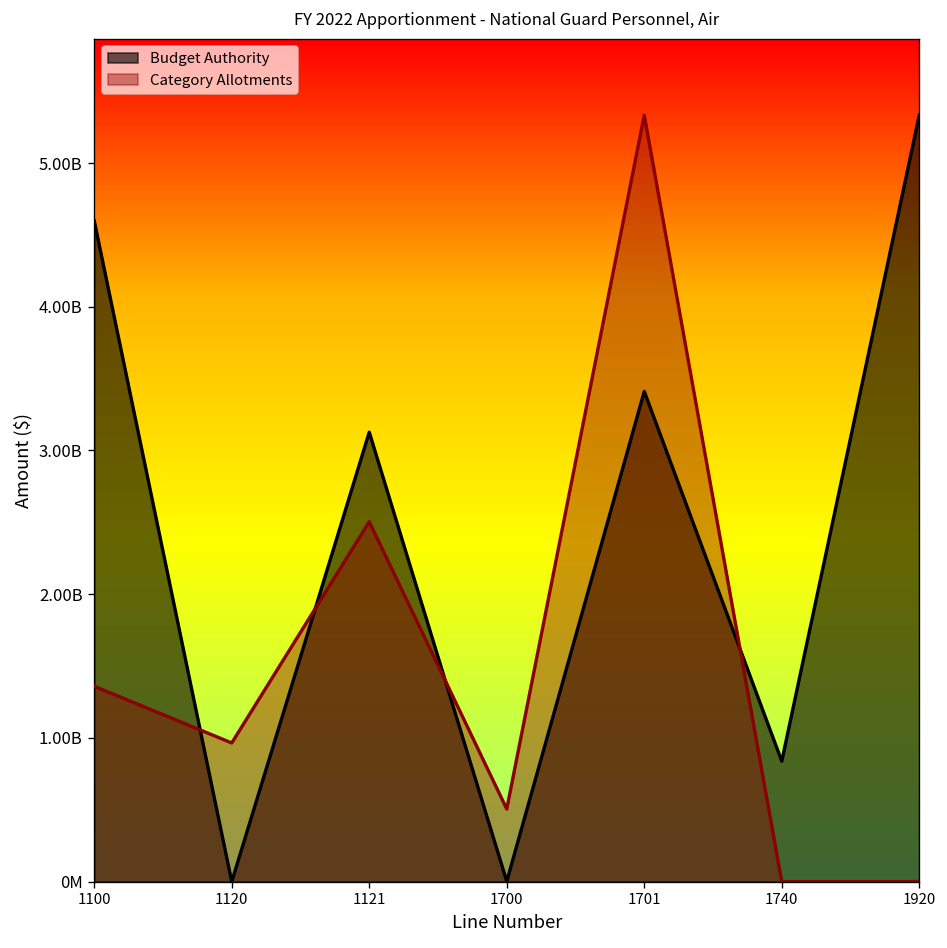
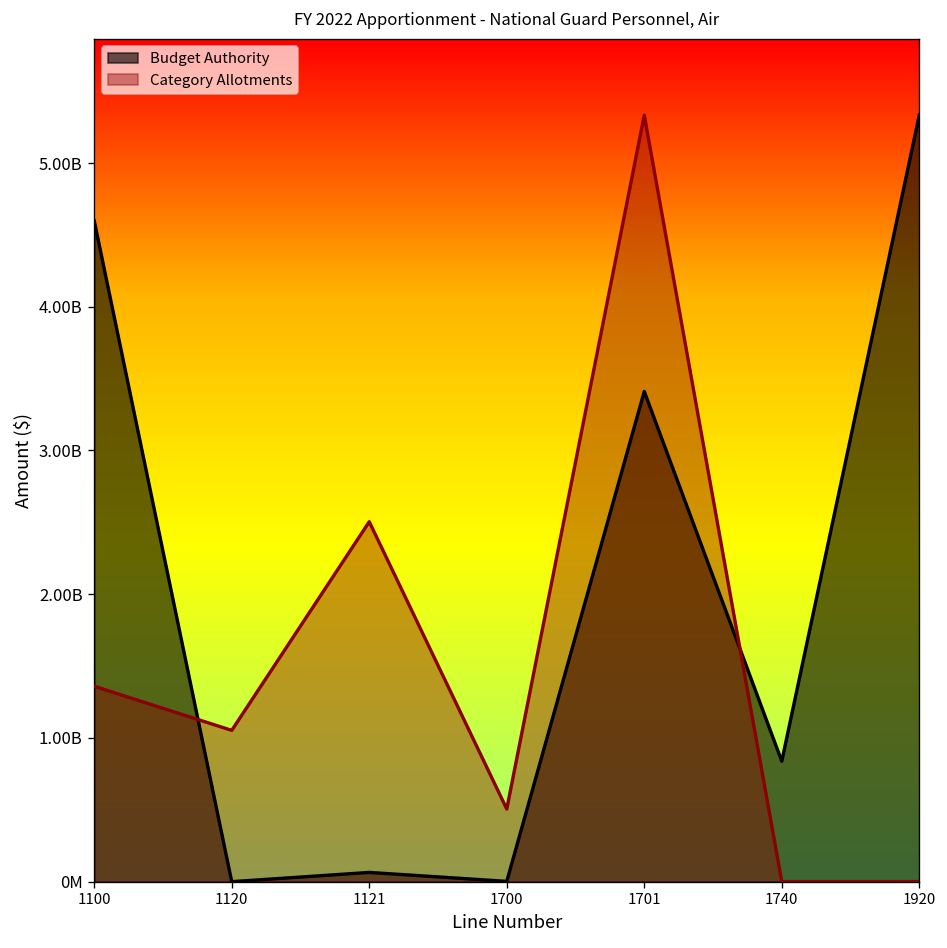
Category Allotments, 1120: 960000000 -> 1050000000
Budget Authority, 1121: 3130000000 -> 60000000
